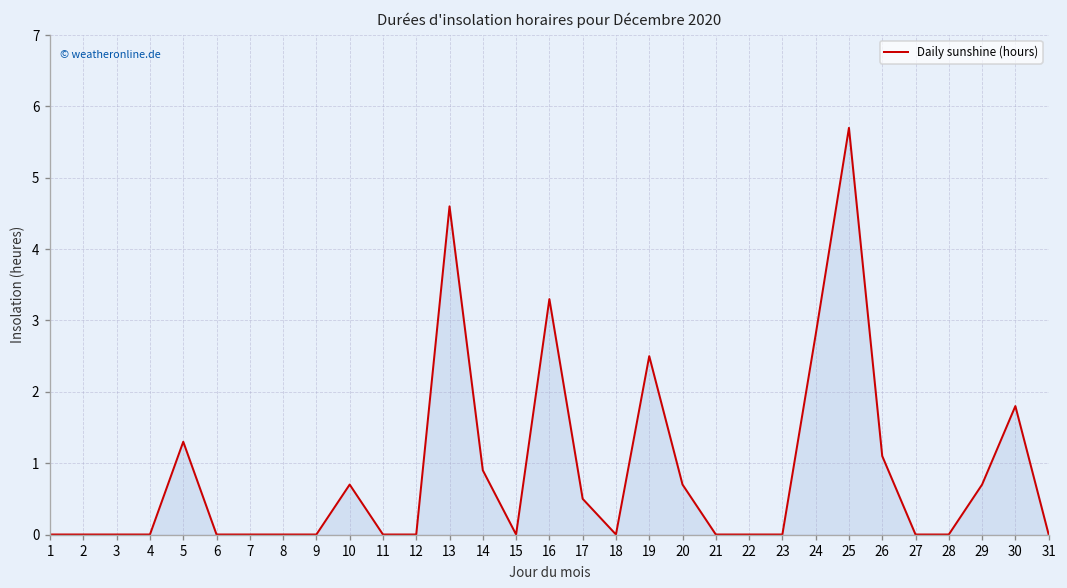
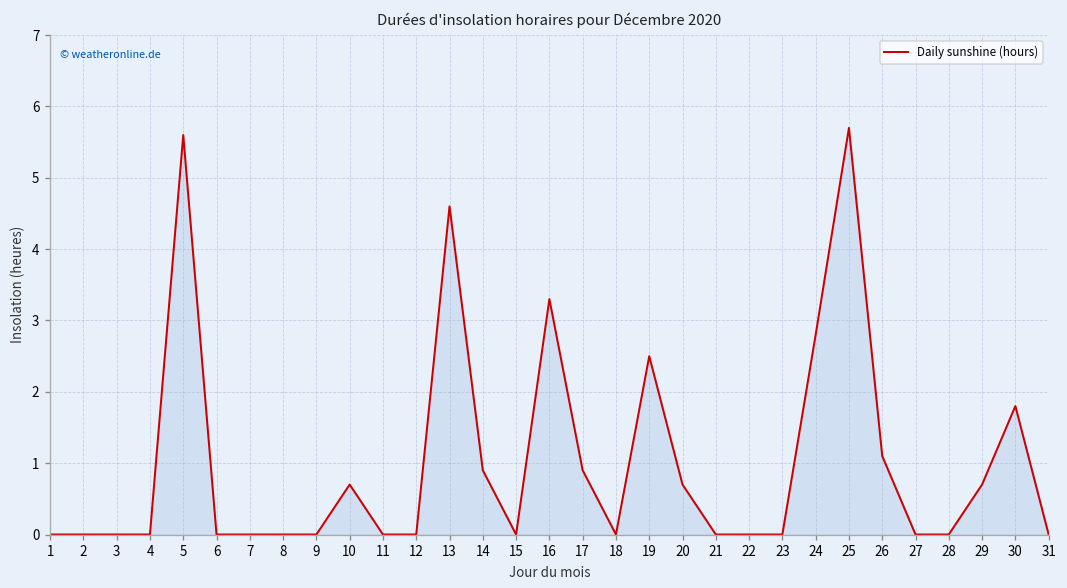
5: 1.3 -> 5.6
17: 0.5 -> 0.9
